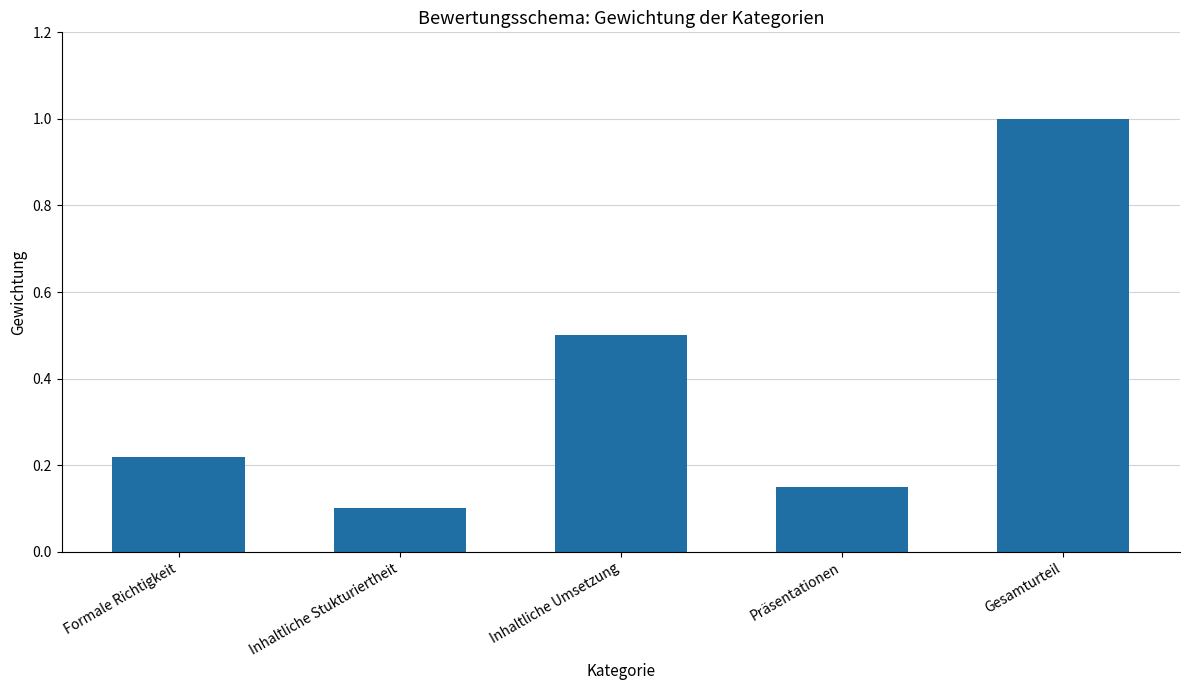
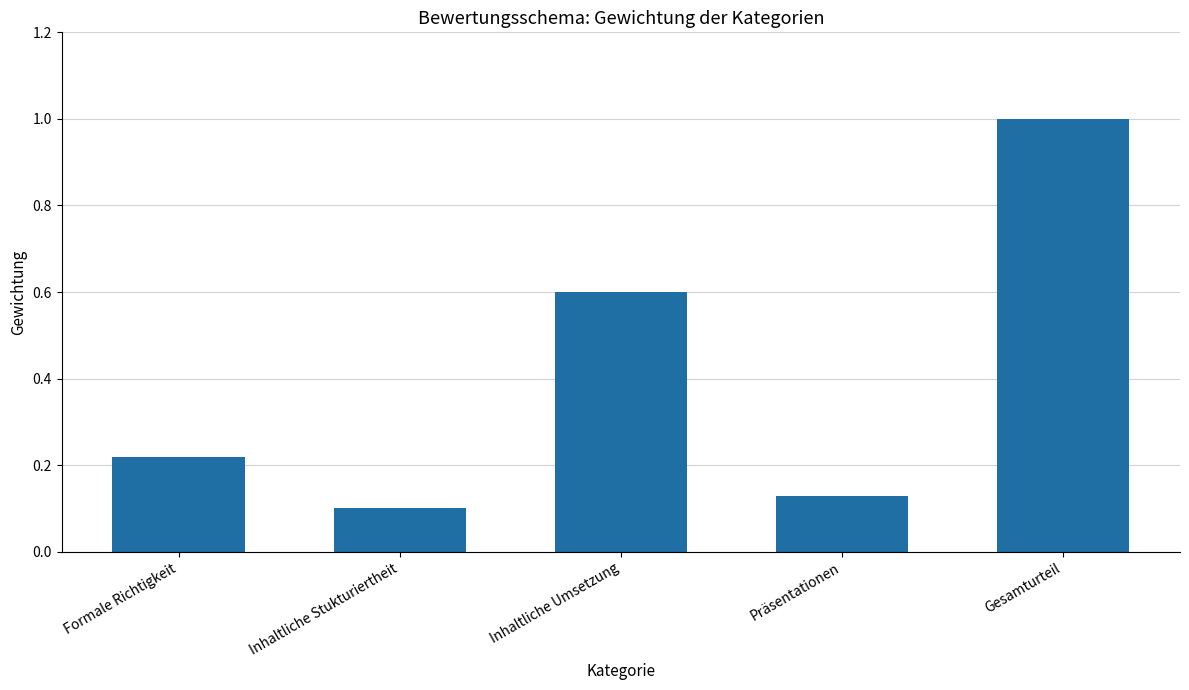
Inhaltliche Umsetzung: 0.5 -> 0.6
Präsentationen: 0.15 -> 0.13
